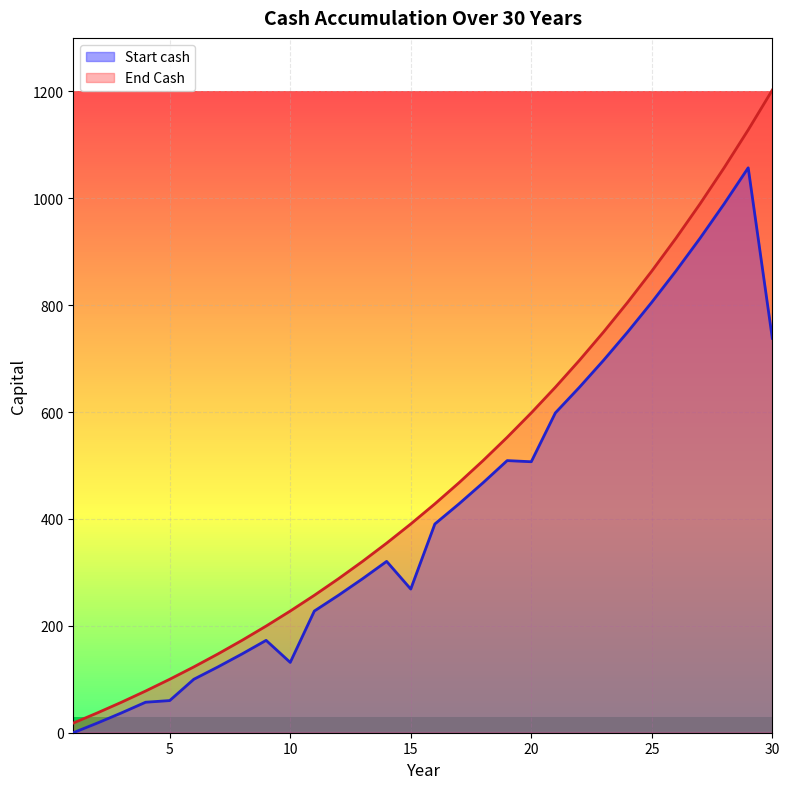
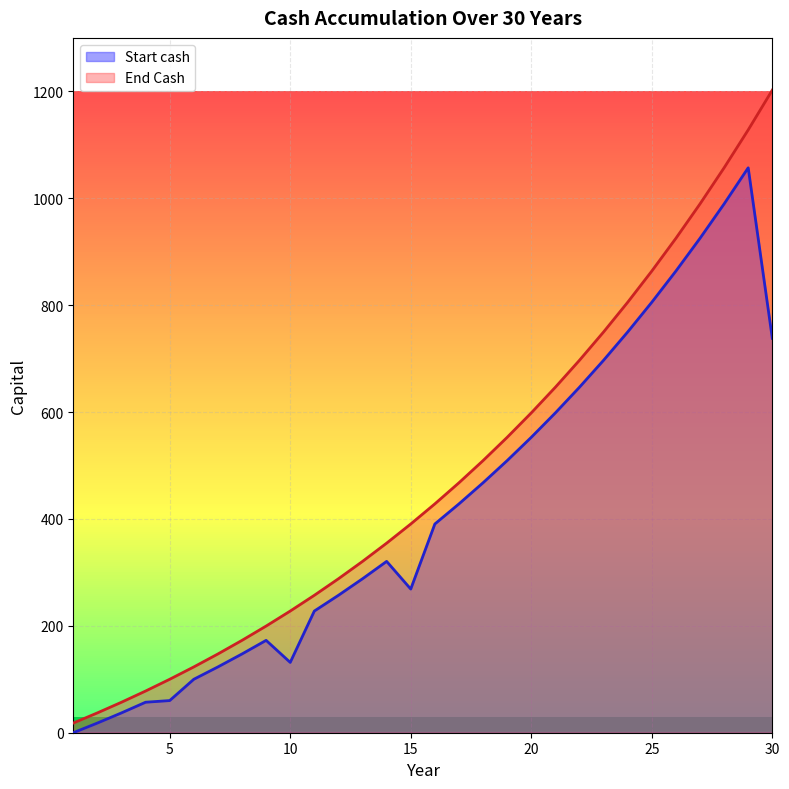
Start cash, 20: 510 -> 550
